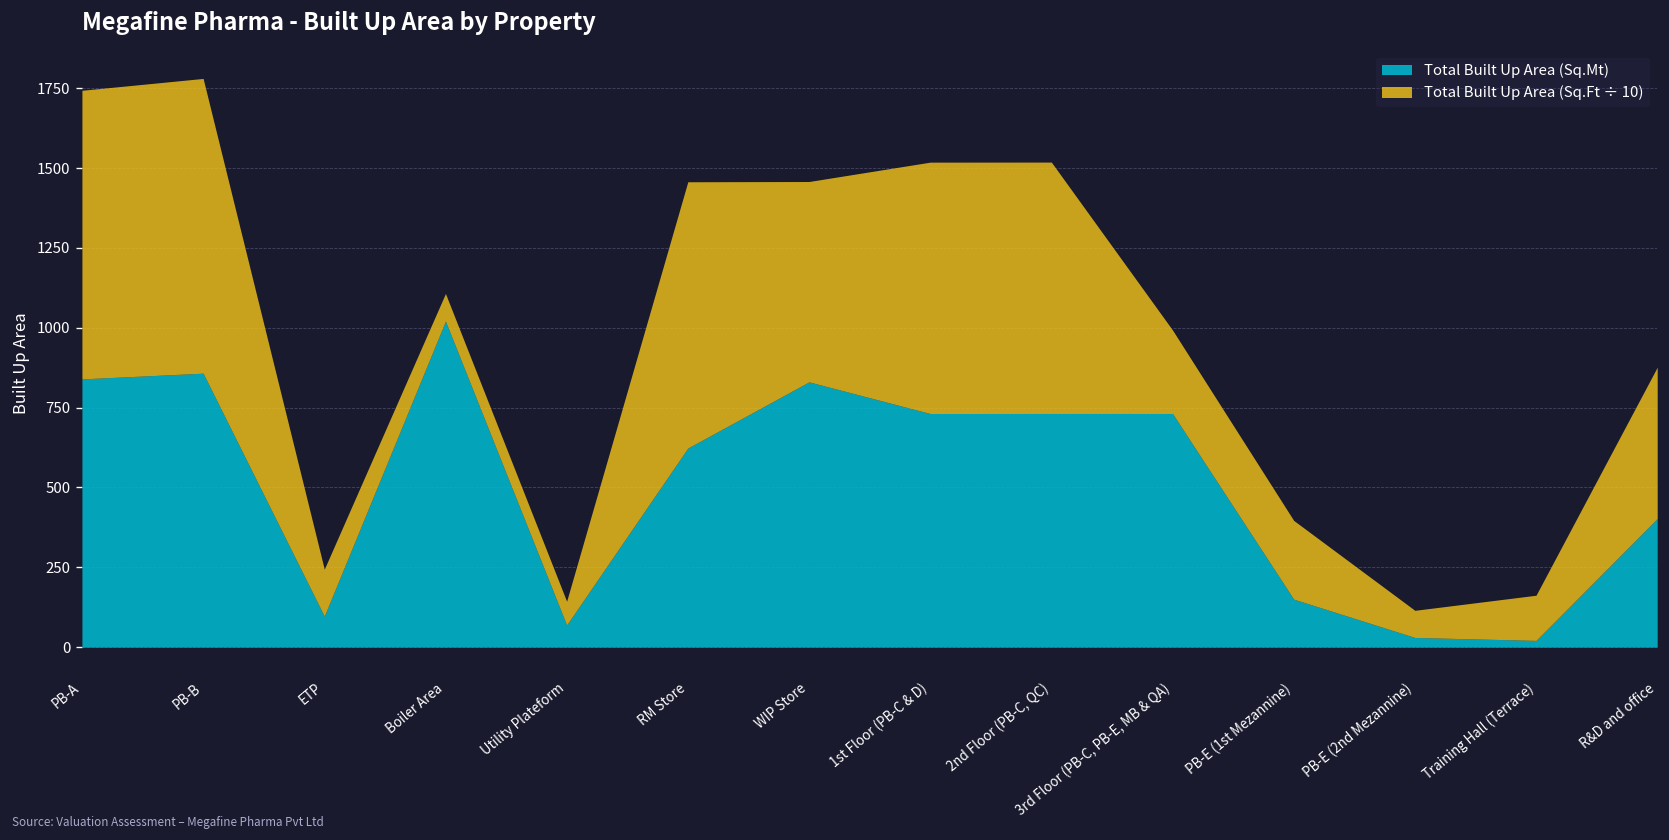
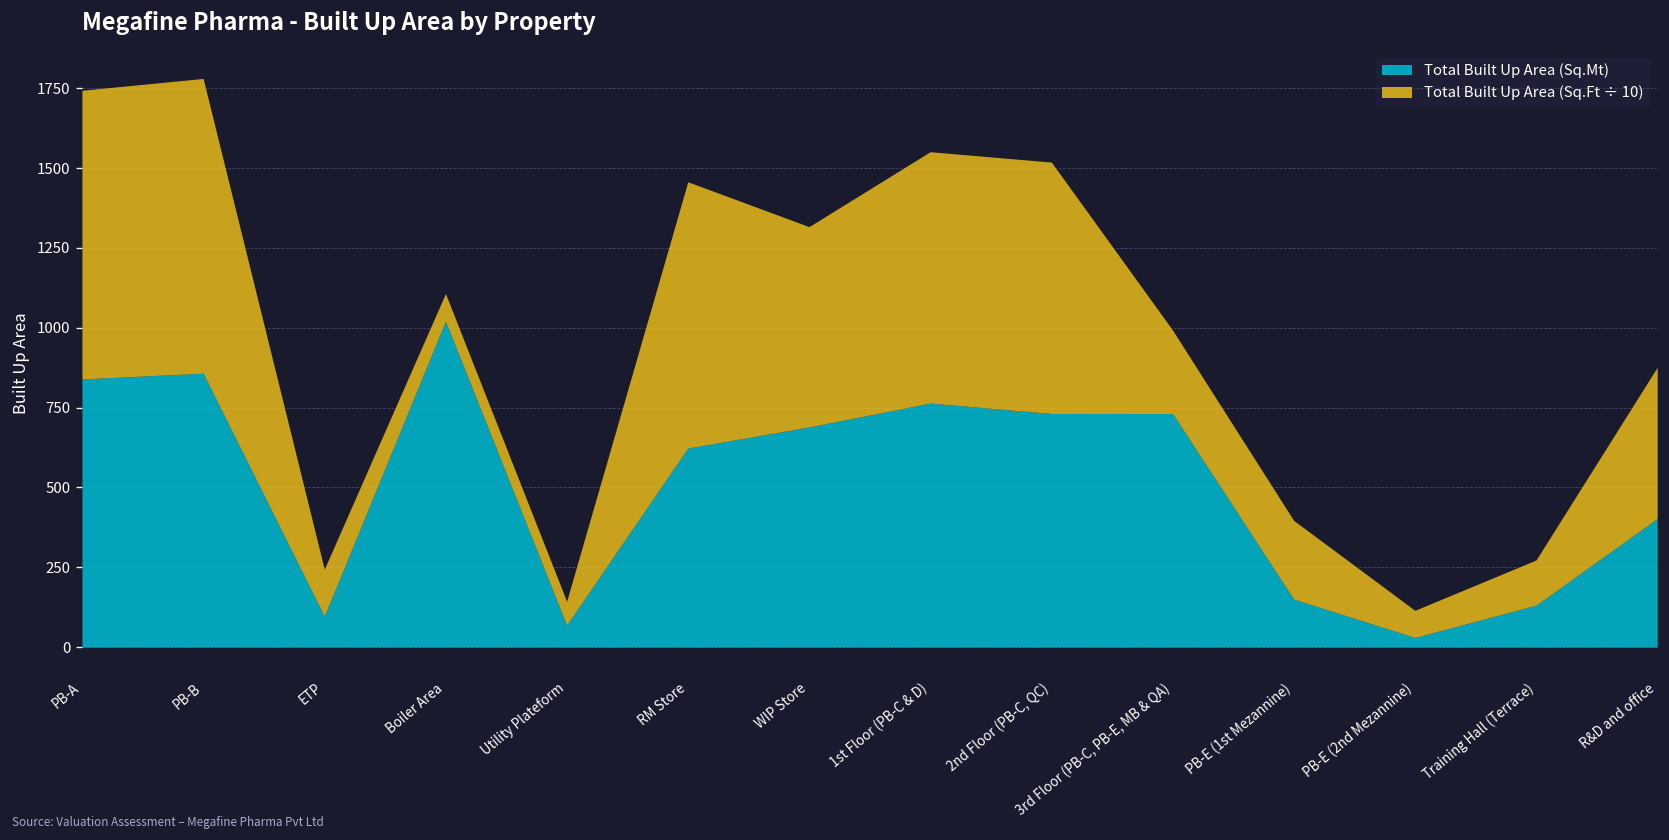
Total Built Up Area (Sq.Mt), WIP Store: 830 -> 690
Total Built Up Area (Sq.Mt), 1st Floor (PB-C & D): 730 -> 760
Total Built Up Area (Sq.Mt), Training Hall (Terrace): 20 -> 130
